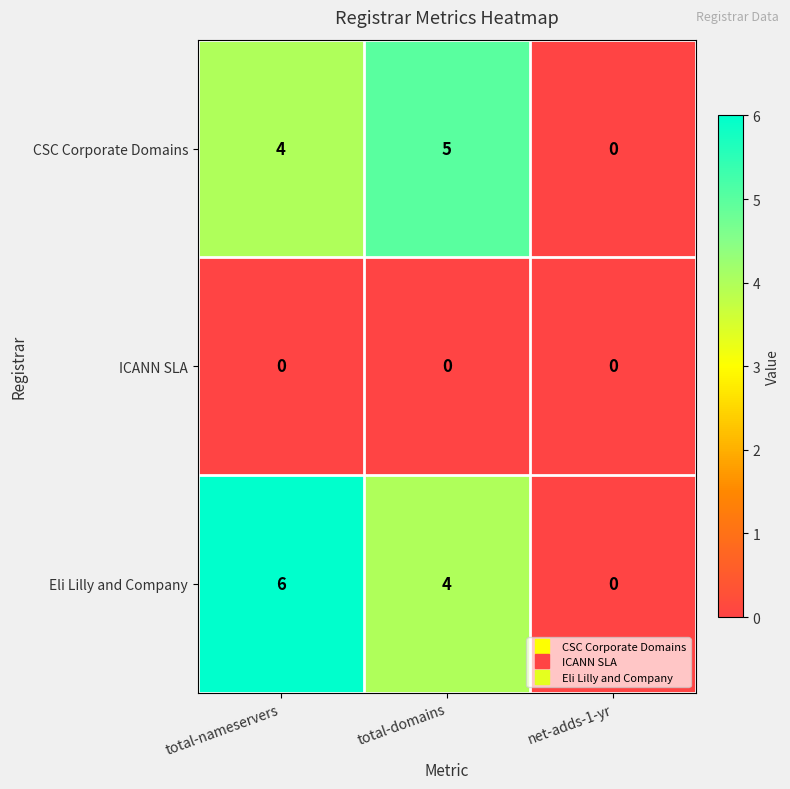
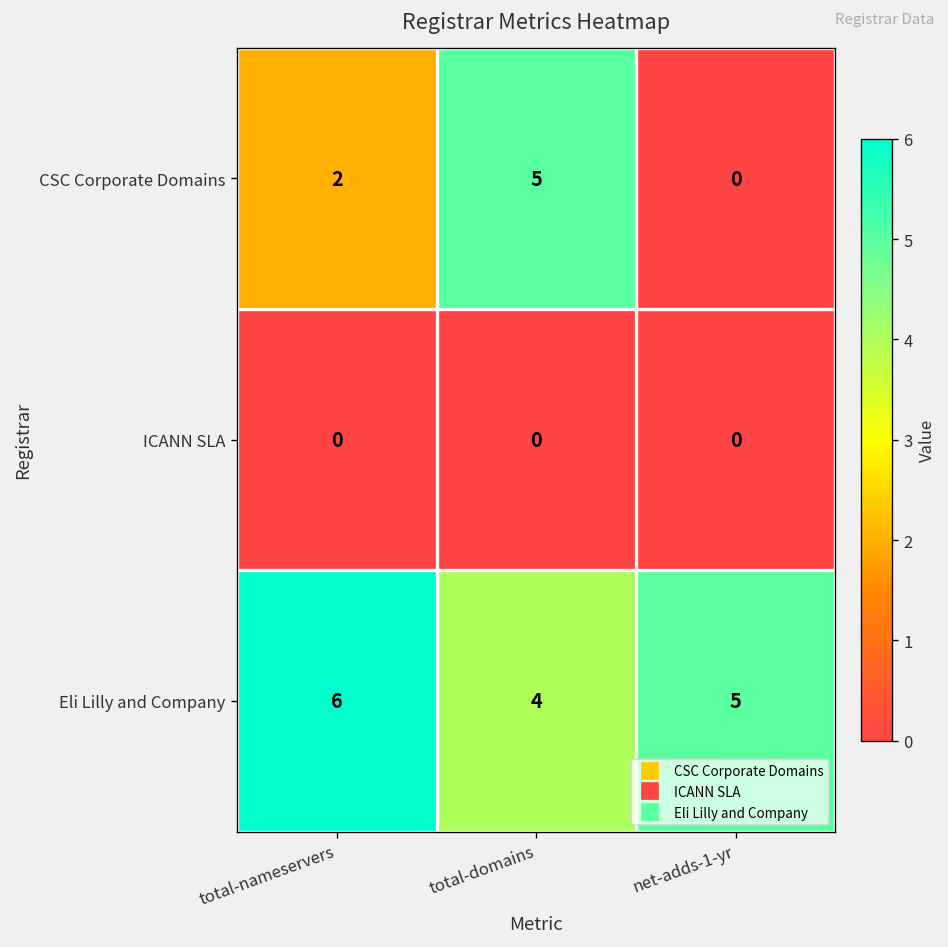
CSC Corporate Domains, total-nameservers: 4 -> 2
Eli Lilly and Company, net-adds-1-yr: 0 -> 5
